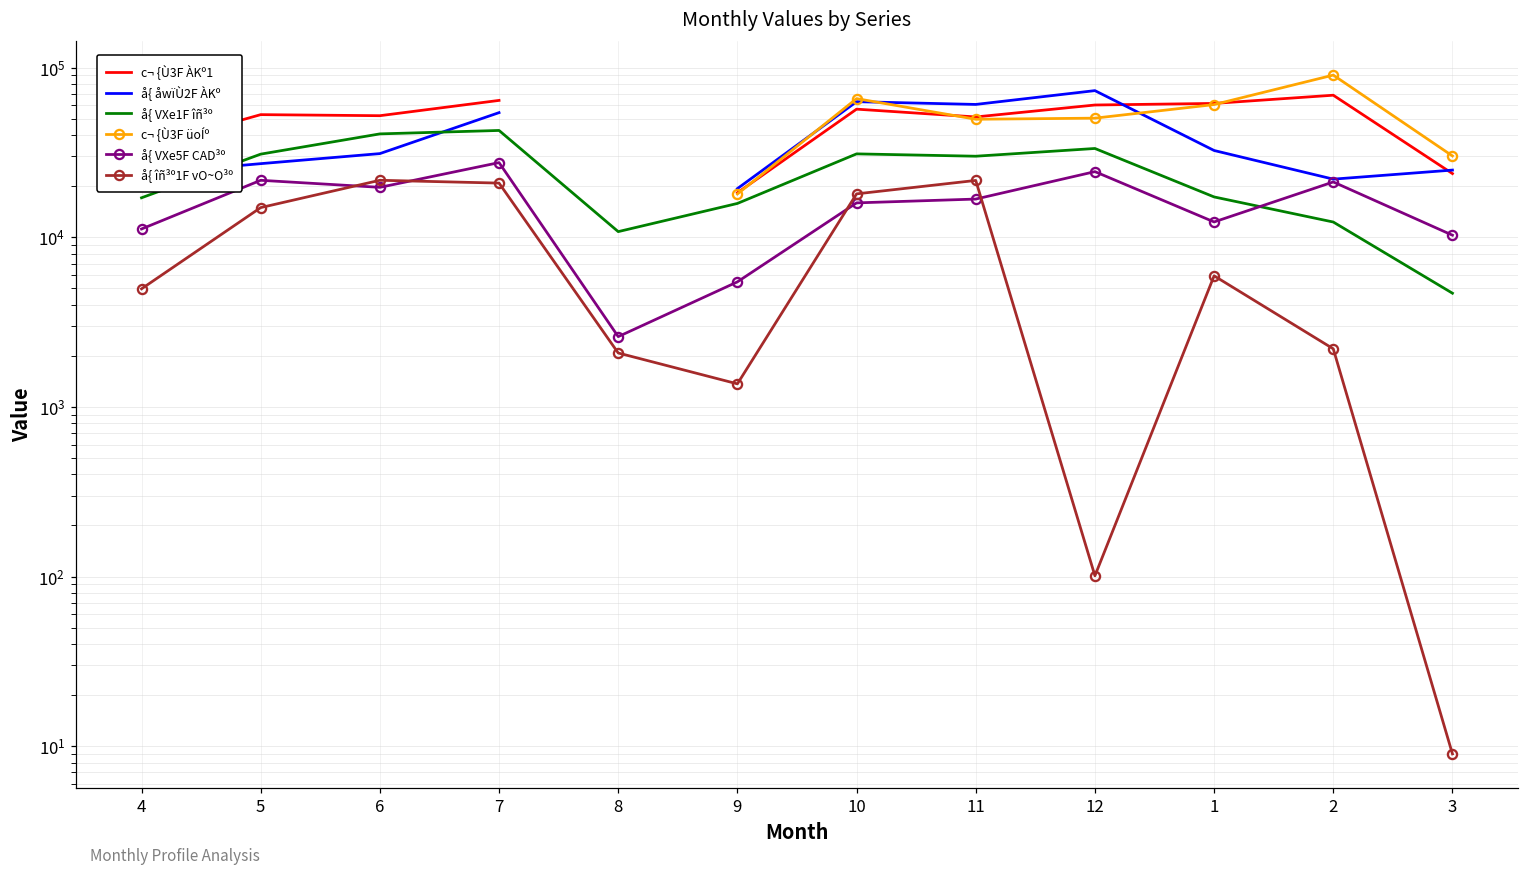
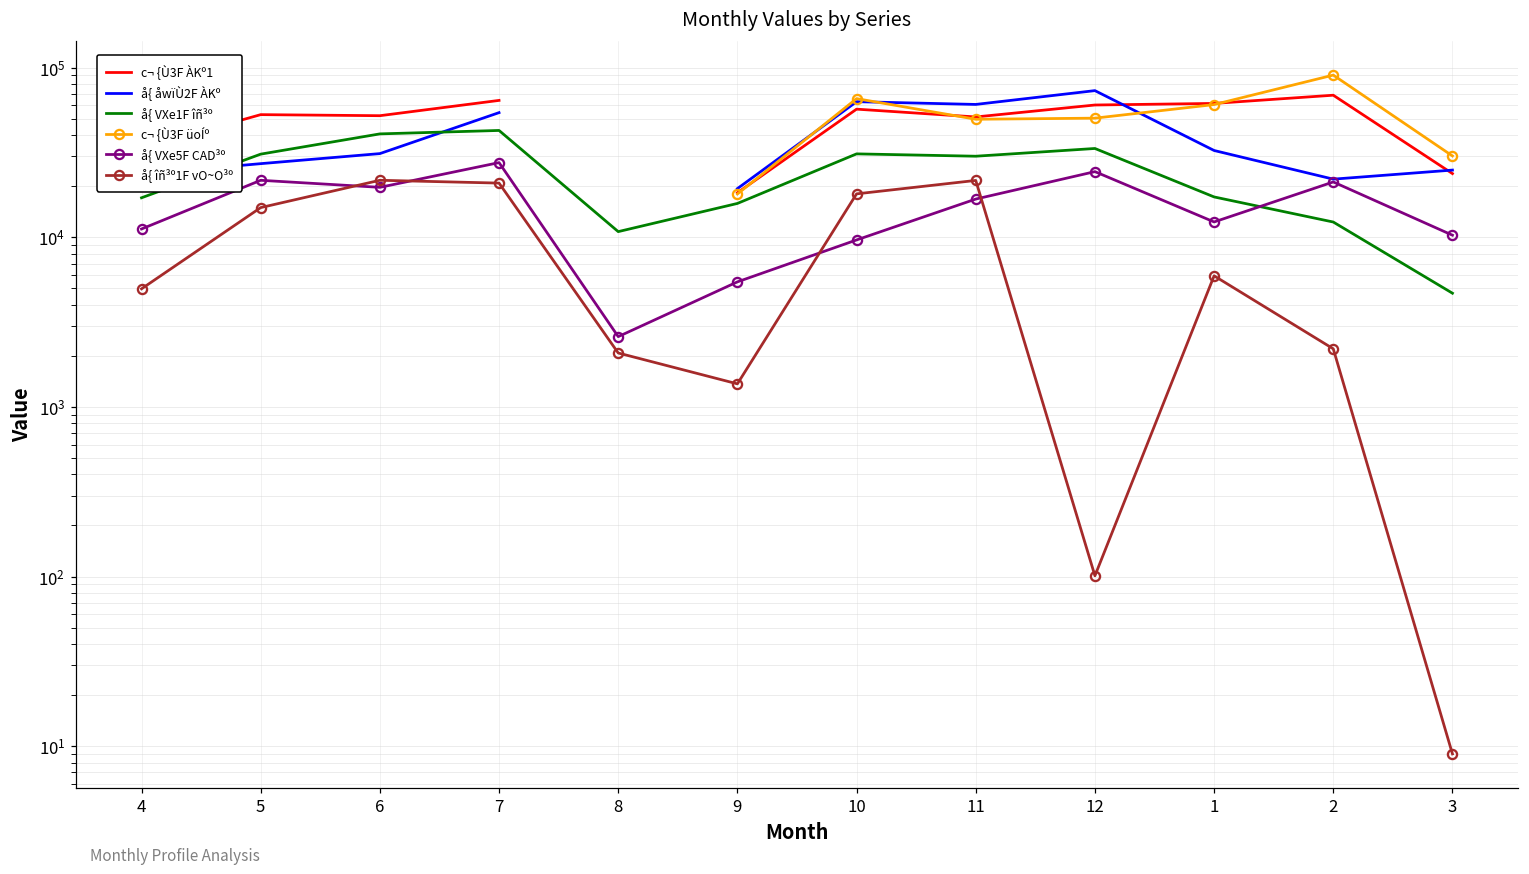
å{ VXe5F CAD³º, 10: 16000 -> 10000
